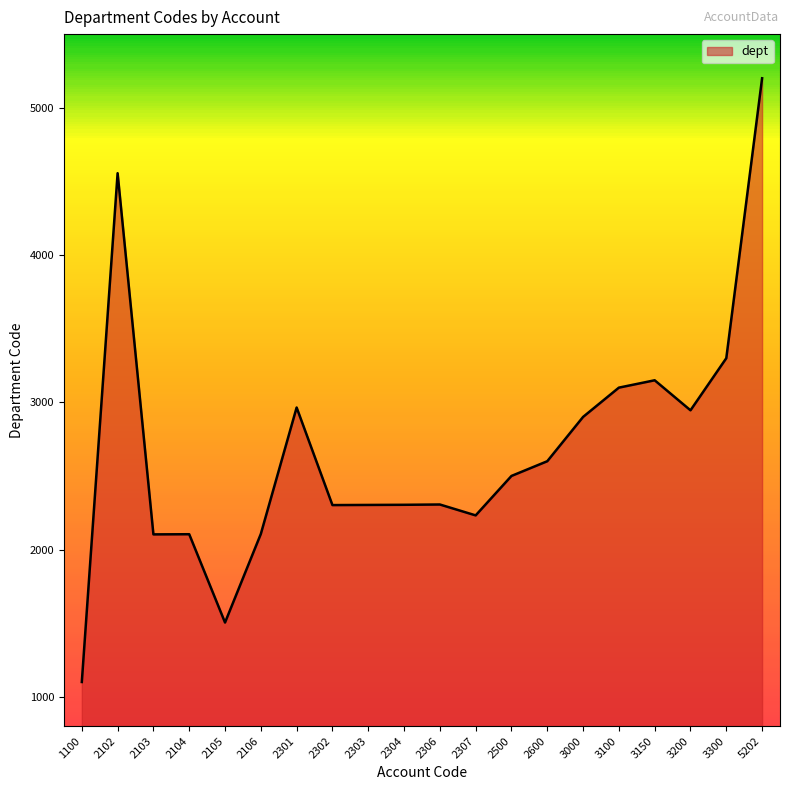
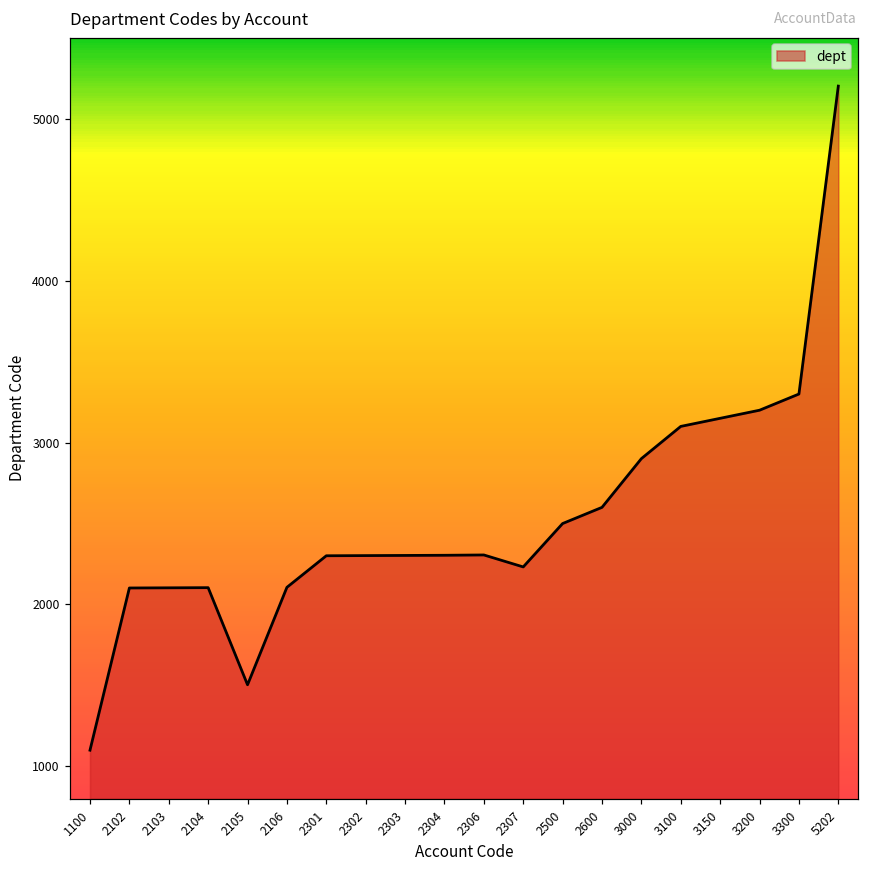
2102: 4560 -> 2100
2301: 2970 -> 2300
3200: 2950 -> 3200
